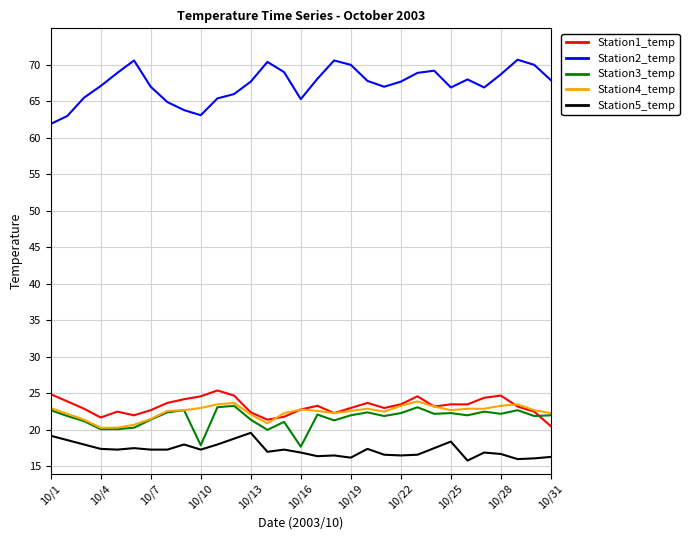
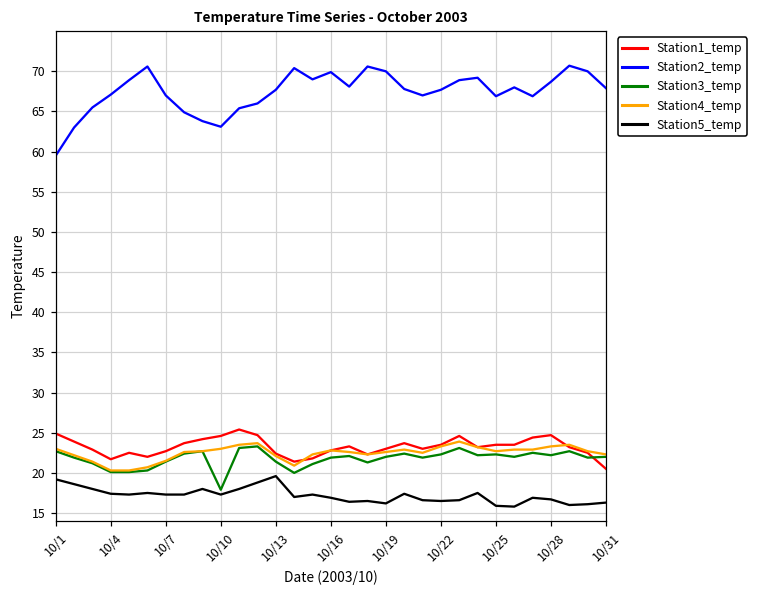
Station2_temp, 10/1: 62 -> 60
Station2_temp, 10/16: 65 -> 70
Station3_temp, 10/16: 18 -> 22
Station5_temp, 10/25: 18 -> 16
